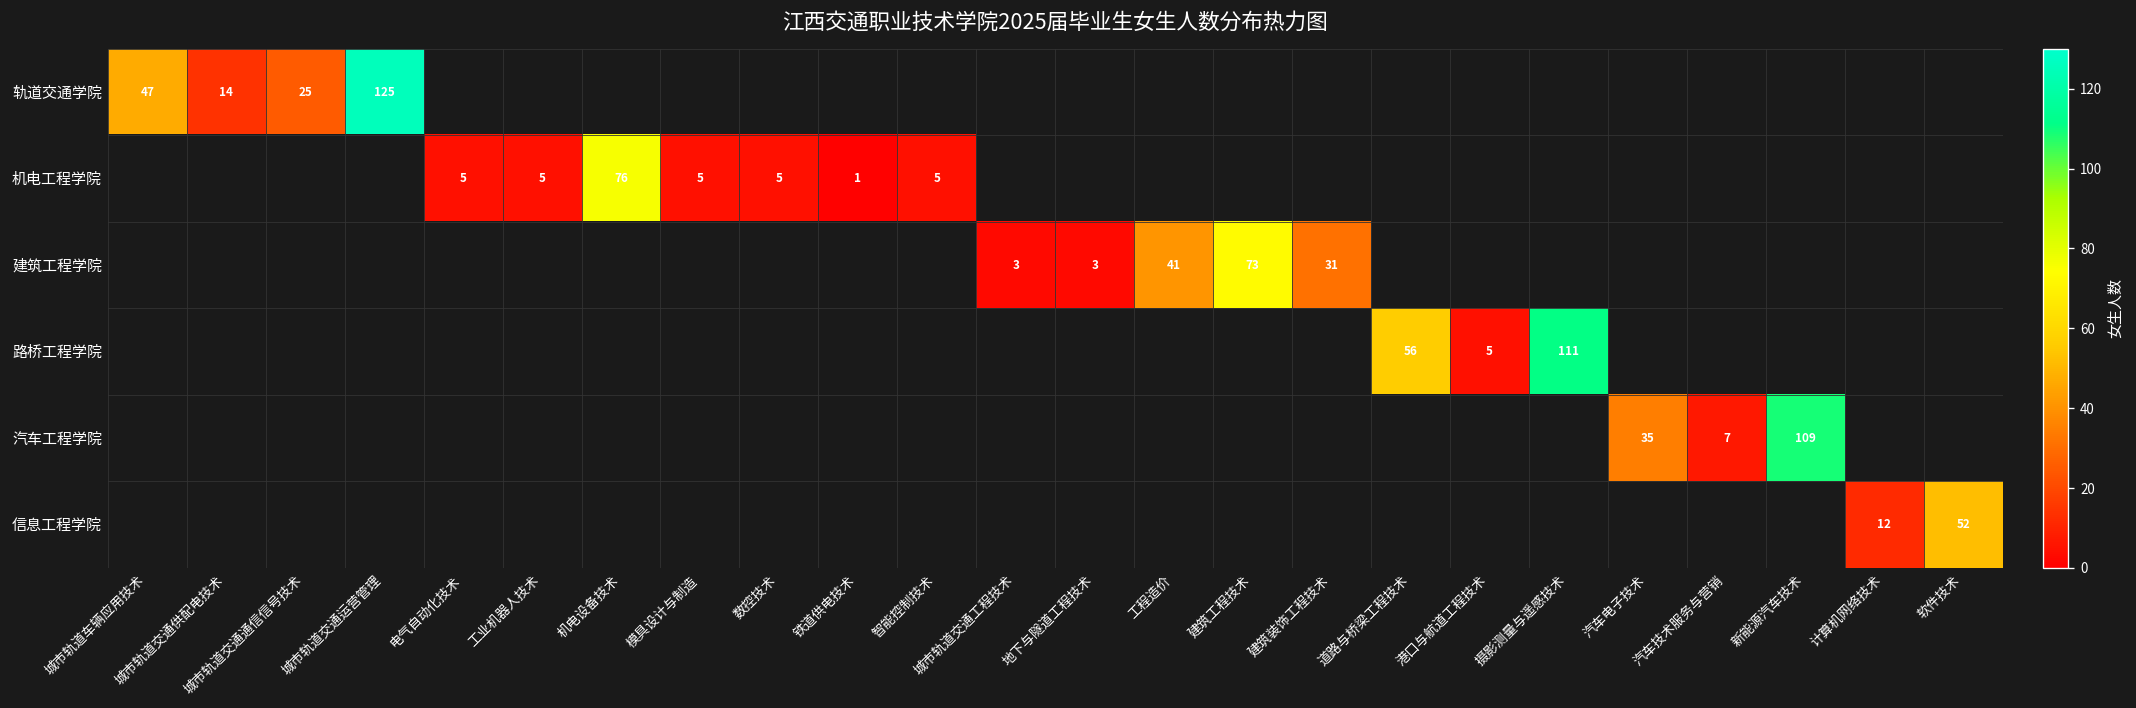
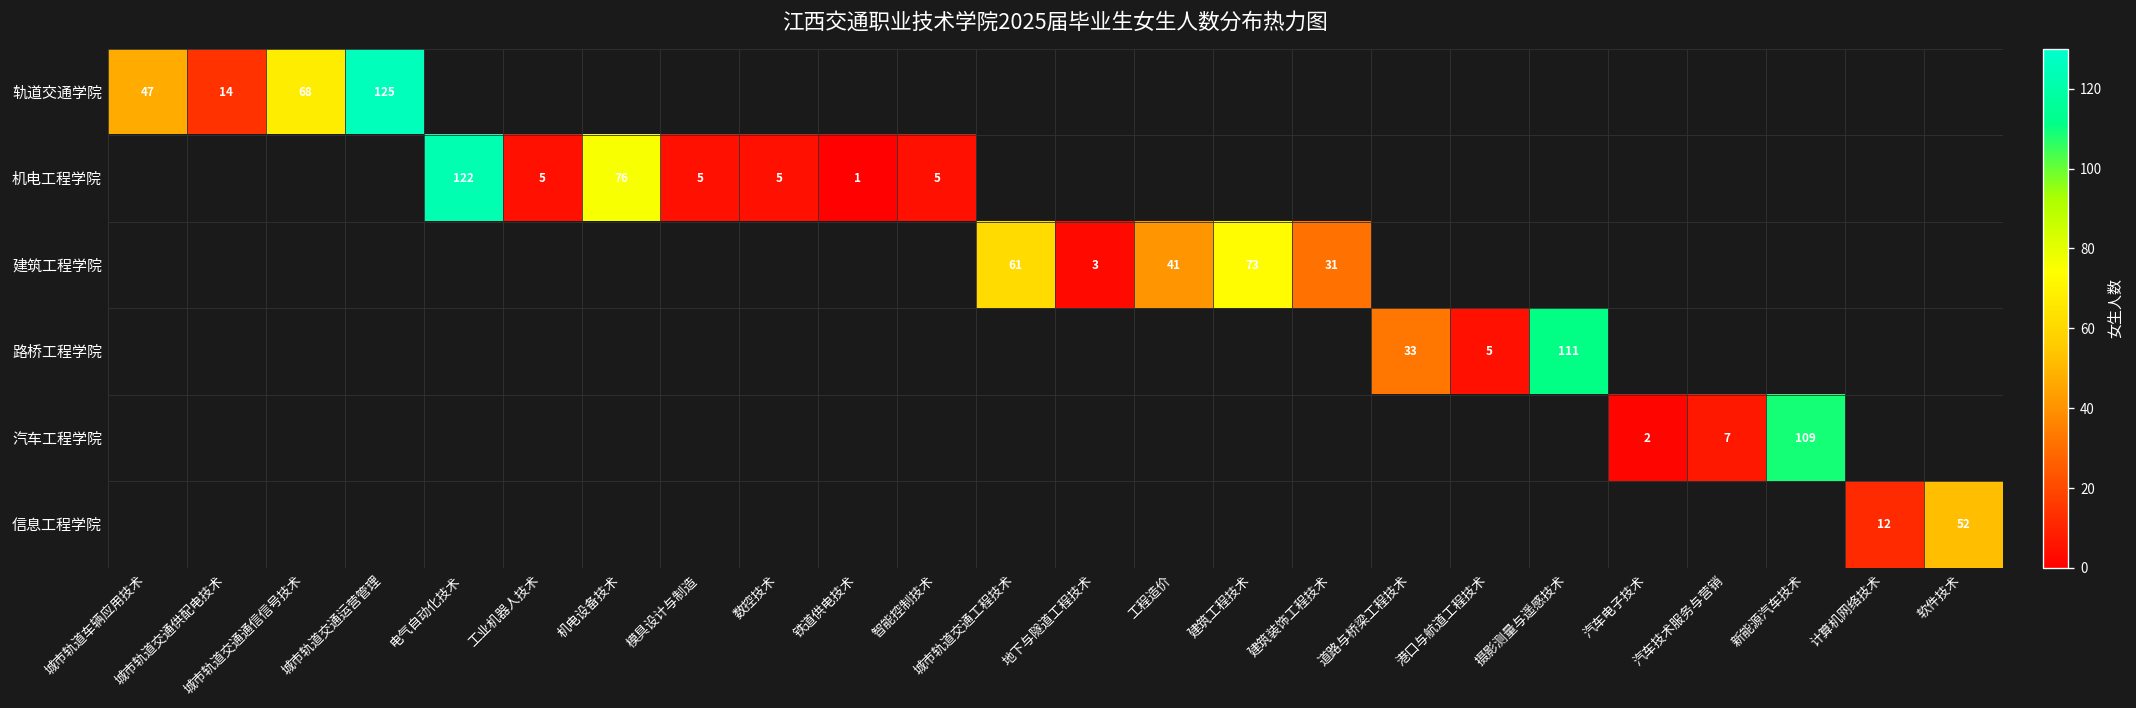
轨道交通学院, 城市轨道交通通信信号技术: 25 -> 68
机电工程学院, 电气自动化技术: 5 -> 122
建筑工程学院, 城市轨道交通工程技术: 3 -> 61
路桥工程学院, 道路与桥梁工程技术: 56 -> 33
汽车工程学院, 汽车电子技术: 35 -> 2
